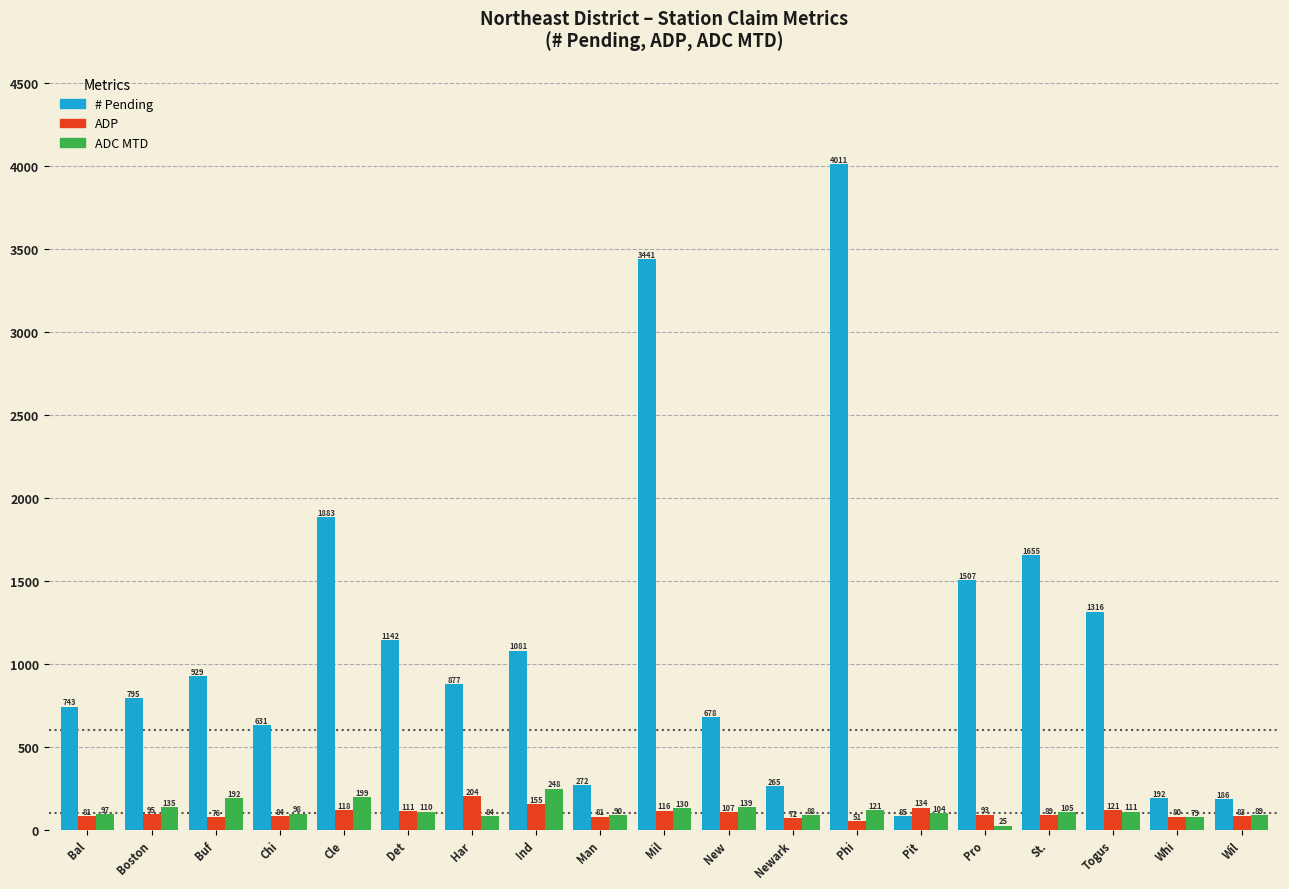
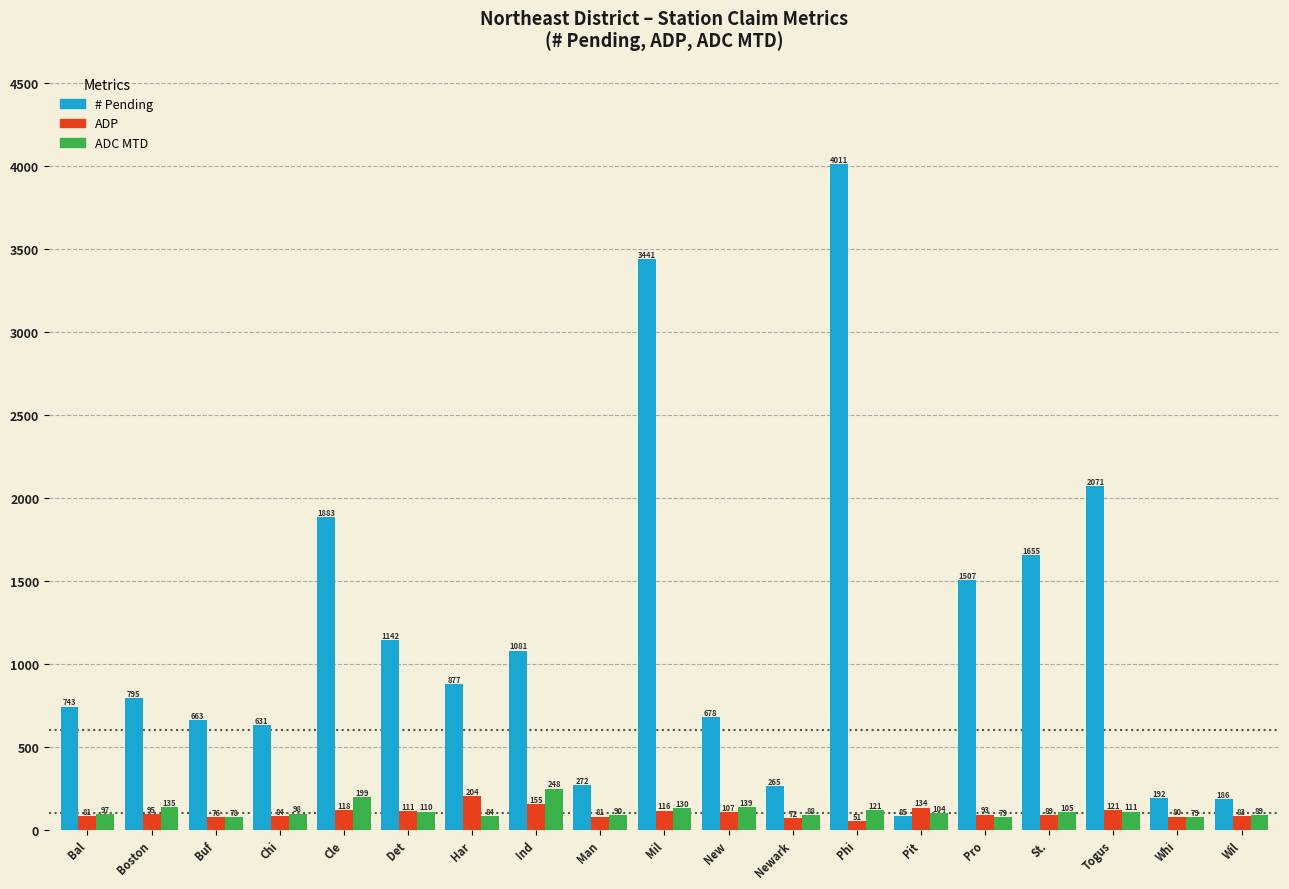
# Pending, Buf: 929 -> 663
ADC MTD, Buf: 192 -> 78
ADC MTD, Pro: 25 -> 79
# Pending, Togus: 1316 -> 2071
